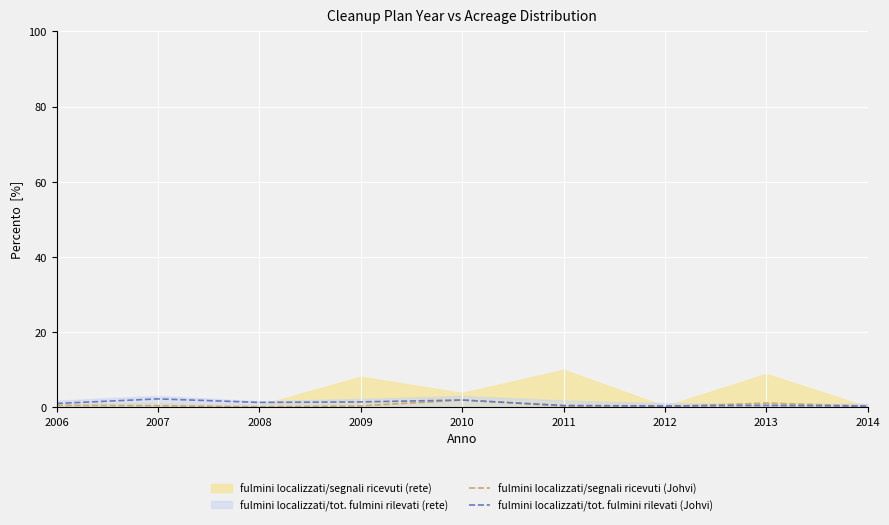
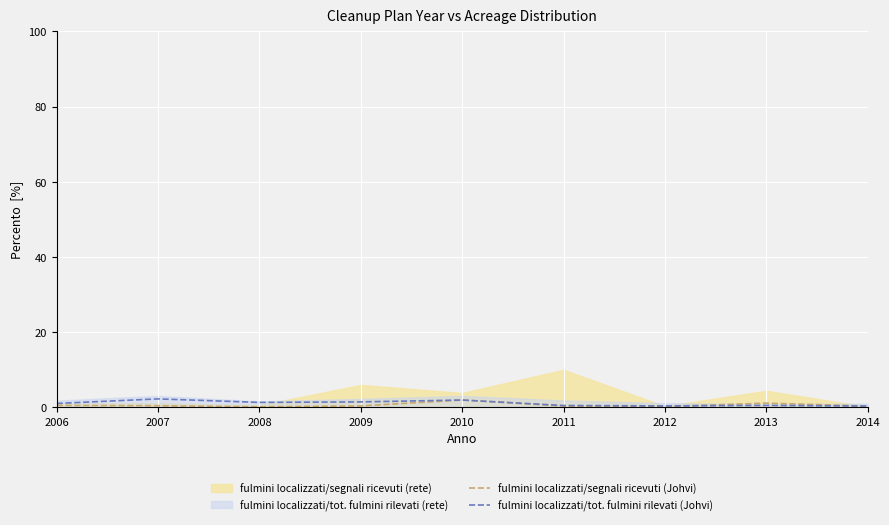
fulmini localizzati/segnali ricevuti (rete), 2009: 8 -> 6
fulmini localizzati/segnali ricevuti (rete), 2013: 9 -> 4
